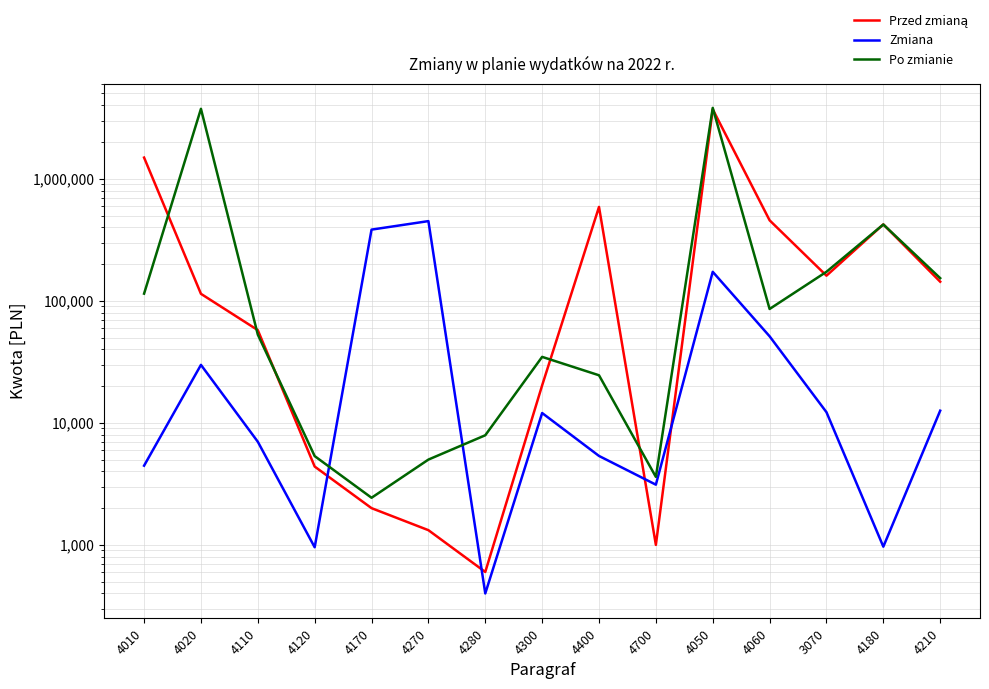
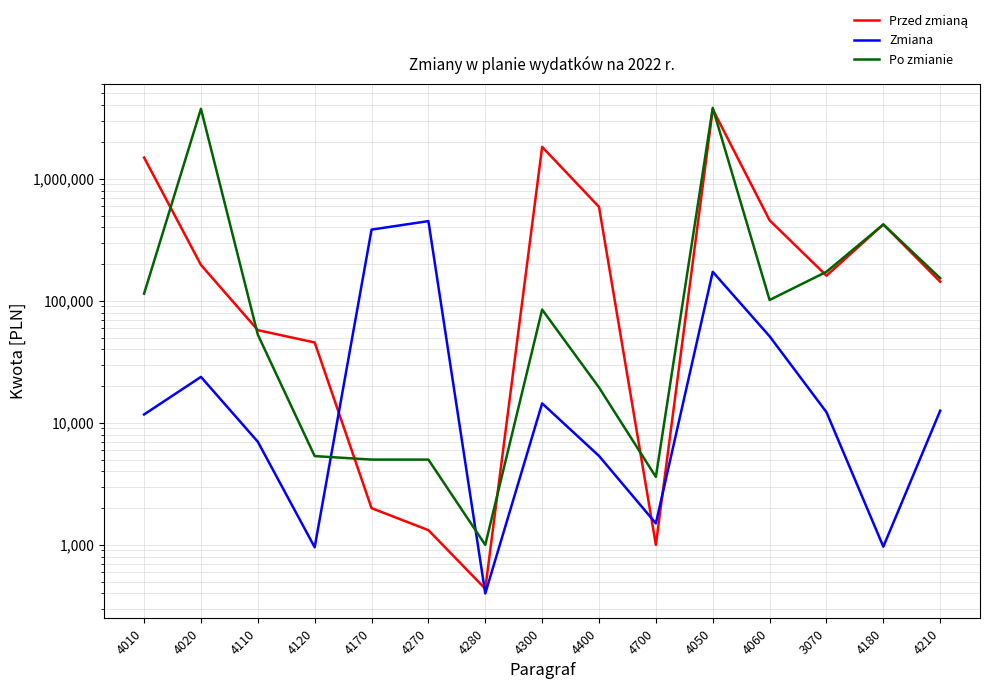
Zmiana, 4010: 4,500 -> 12,000
Przed zmianą, 4020: 110,000 -> 200,000
Zmiana, 4020: 30,000 -> 24,000
Przed zmianą, 4120: 4,400 -> 46,000
Po zmianie, 4170: 2,400 -> 5,000
Przed zmianą, 4280: 600 -> 440
Po zmianie, 4280: 8,000 -> 1,000
Przed zmianą, 4300: 20,000 -> 1,800,000
Zmiana, 4300: 12,000 -> 14,000
Po zmianie, 4300: 35,000 -> 80,000
Po zmianie, 4400: 25,000 -> 19,000
Zmiana, 4700: 3,100 -> 1,500
Po zmianie, 4060: 90,000 -> 100,000
